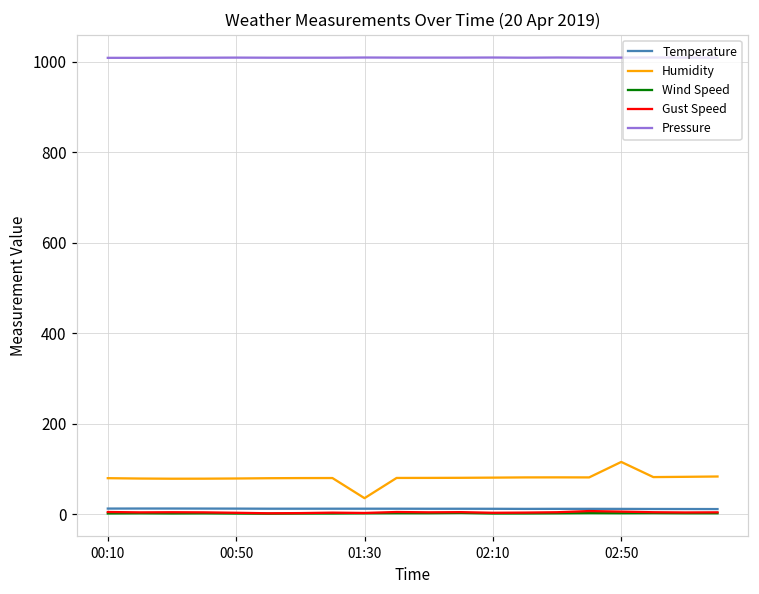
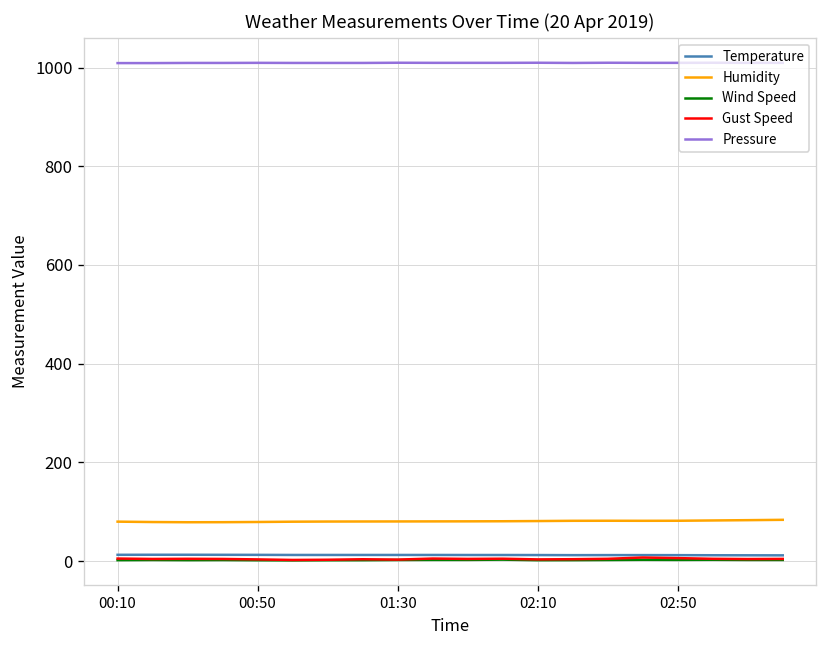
Humidity, 01:30: 40 -> 80
Humidity, 02:50: 120 -> 80
